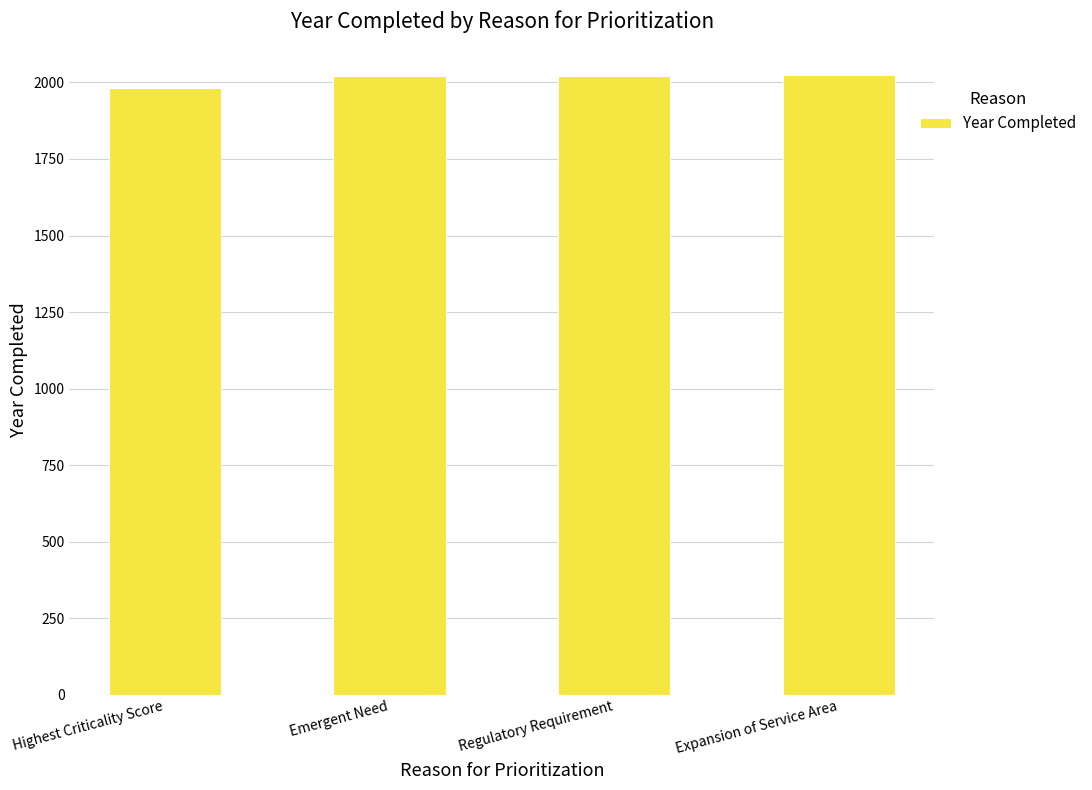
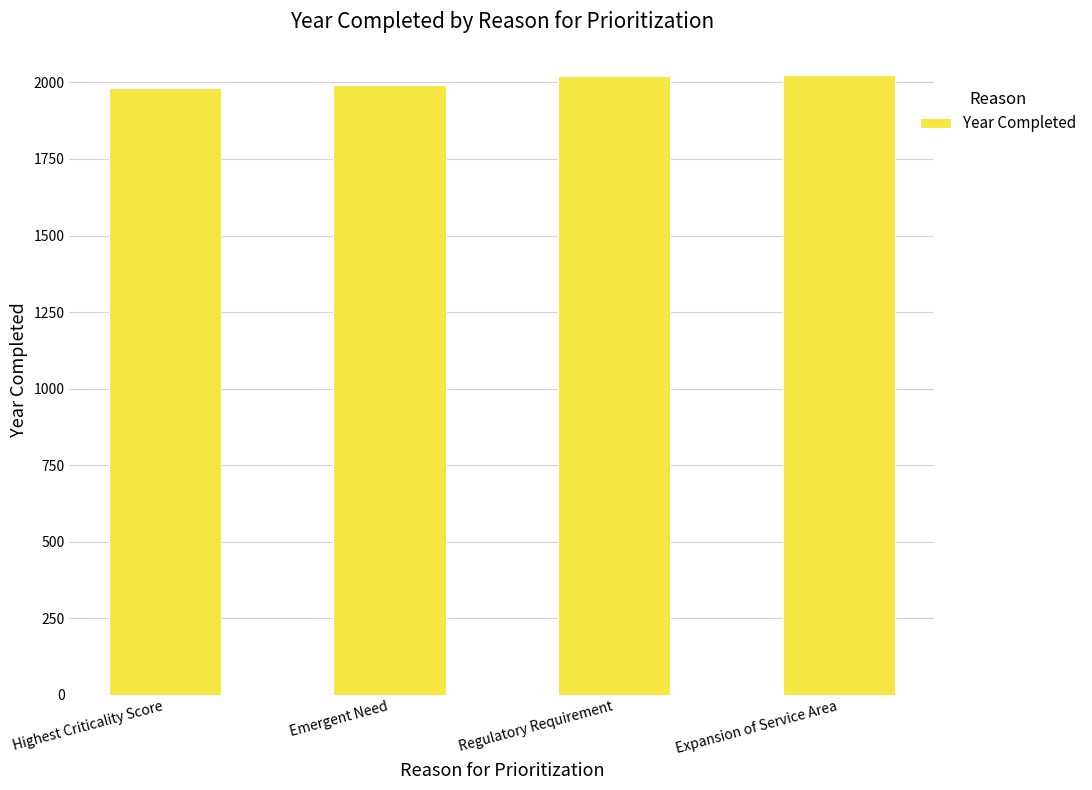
Emergent Need: 2020 -> 1990
